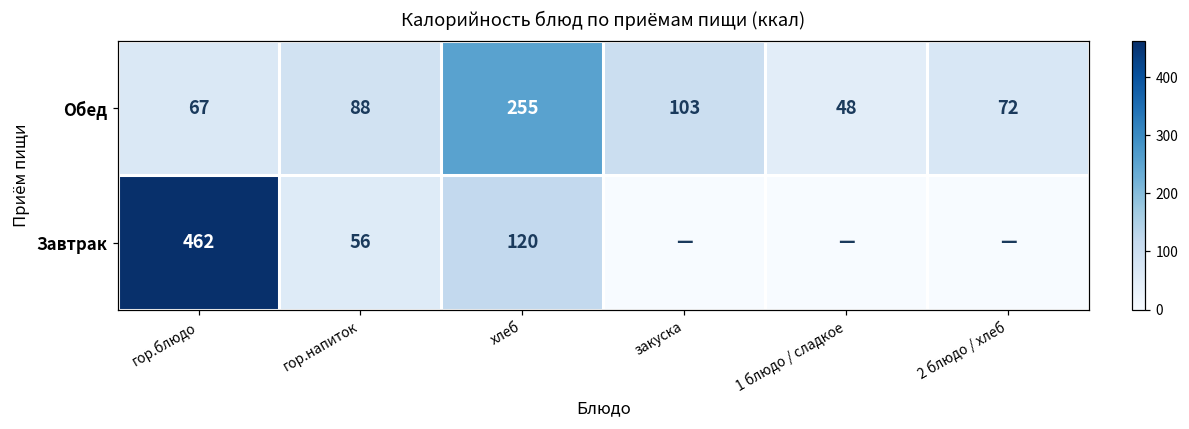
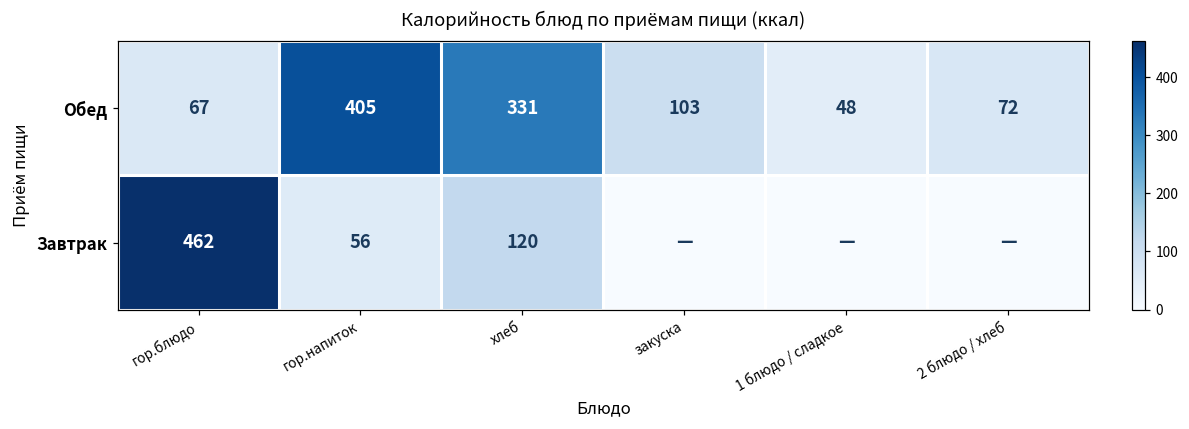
Обед, гор.напиток: 88 -> 405
Обед, хлеб: 255 -> 331
